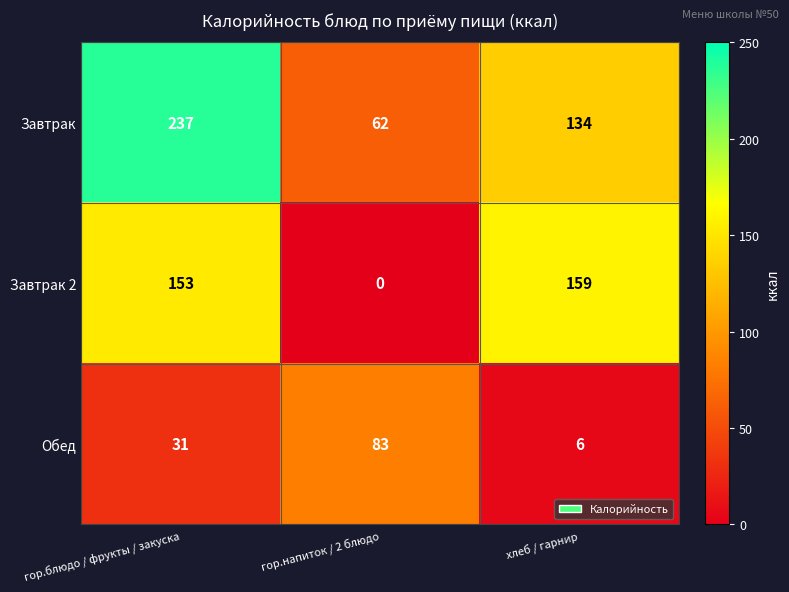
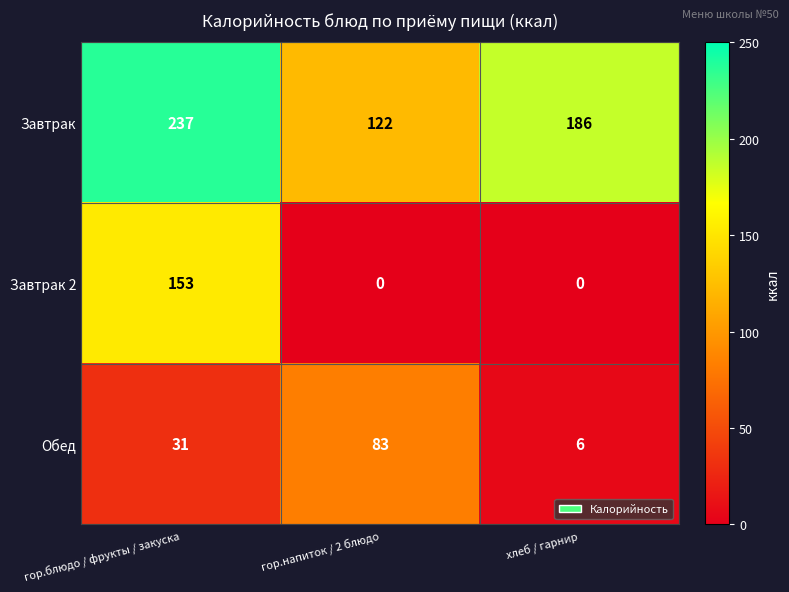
Завтрак, гор.напиток / 2 блюдо: 62 -> 122
Завтрак, хлеб / гарнир: 134 -> 186
Завтрак 2, хлеб / гарнир: 159 -> 0
